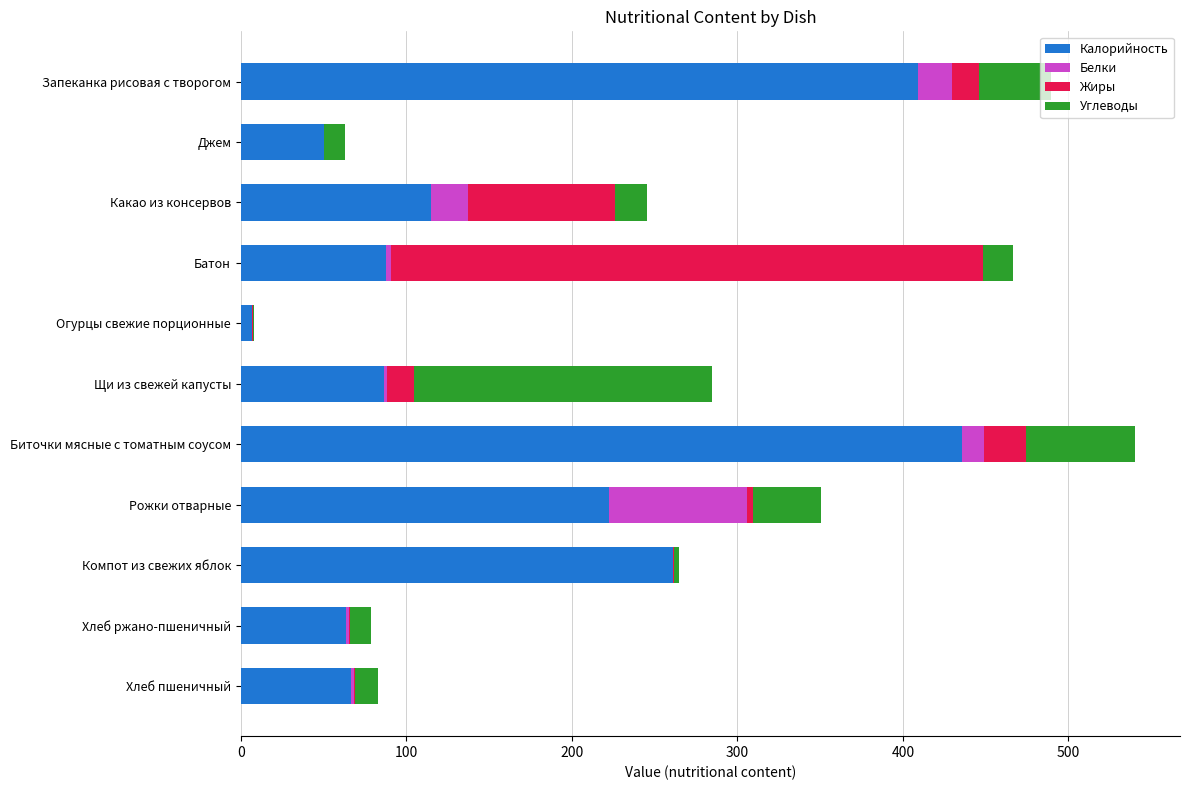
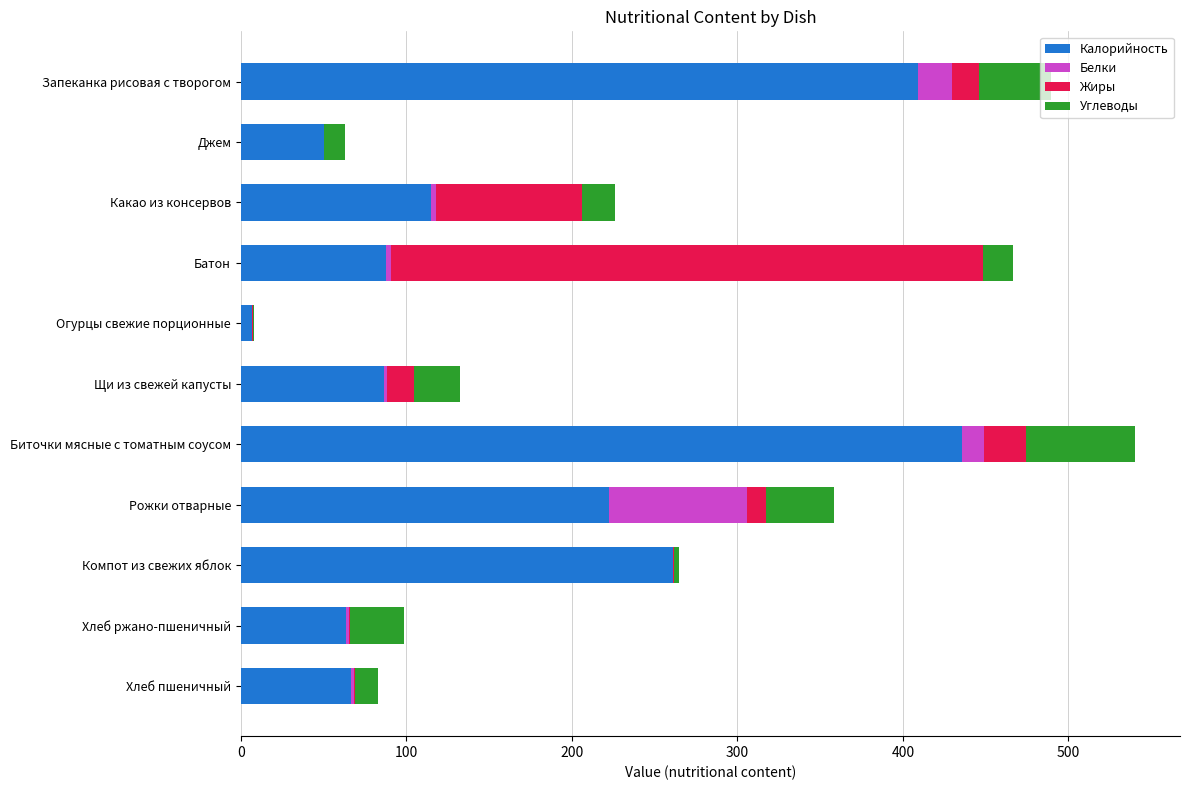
Белки, Какао из консервов: 23 -> 3
Углеводы, Щи из свежей капусты: 180 -> 28
Жиры, Рожки отварные: 4 -> 11
Углеводы, Хлеб ржано-пшеничный: 13 -> 33
